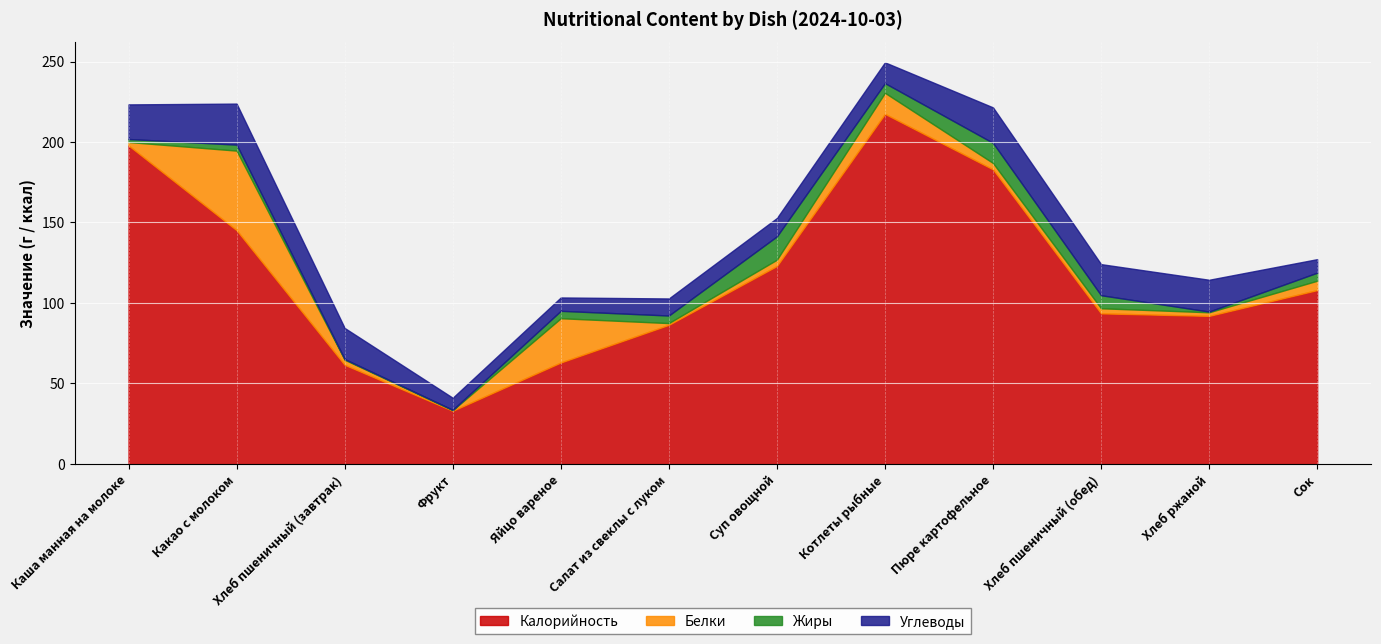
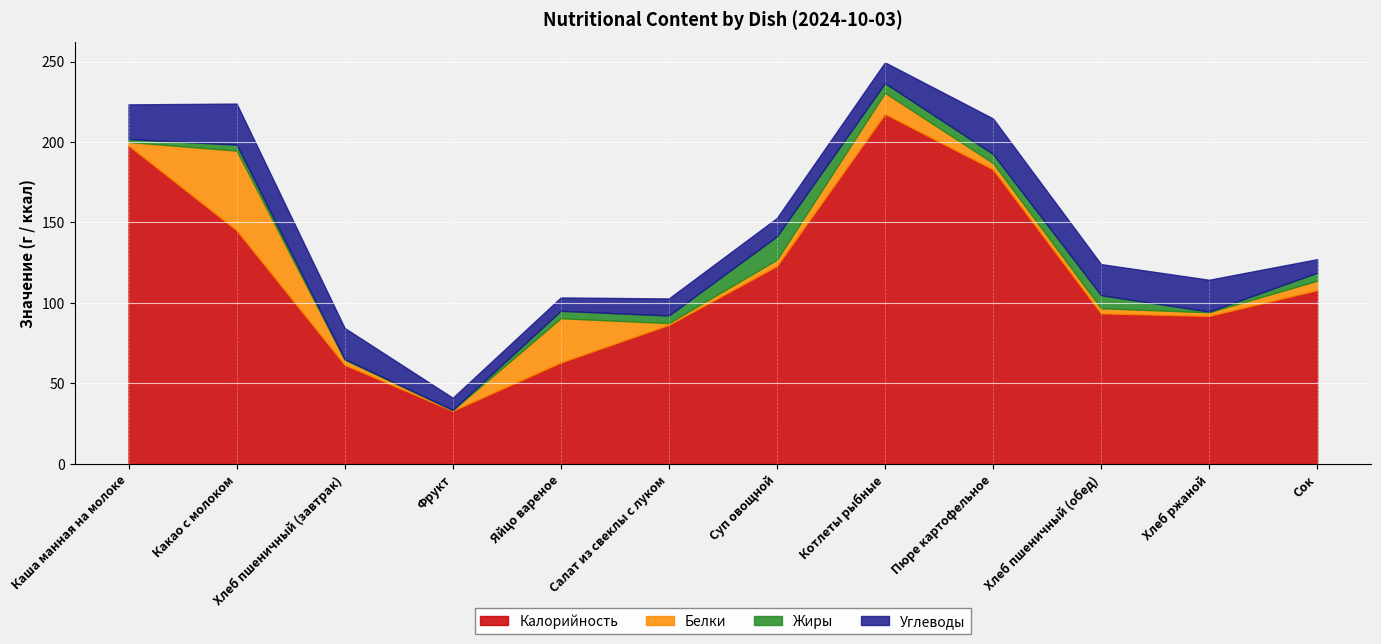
Жиры, Пюре картофельное: 13 -> 6
